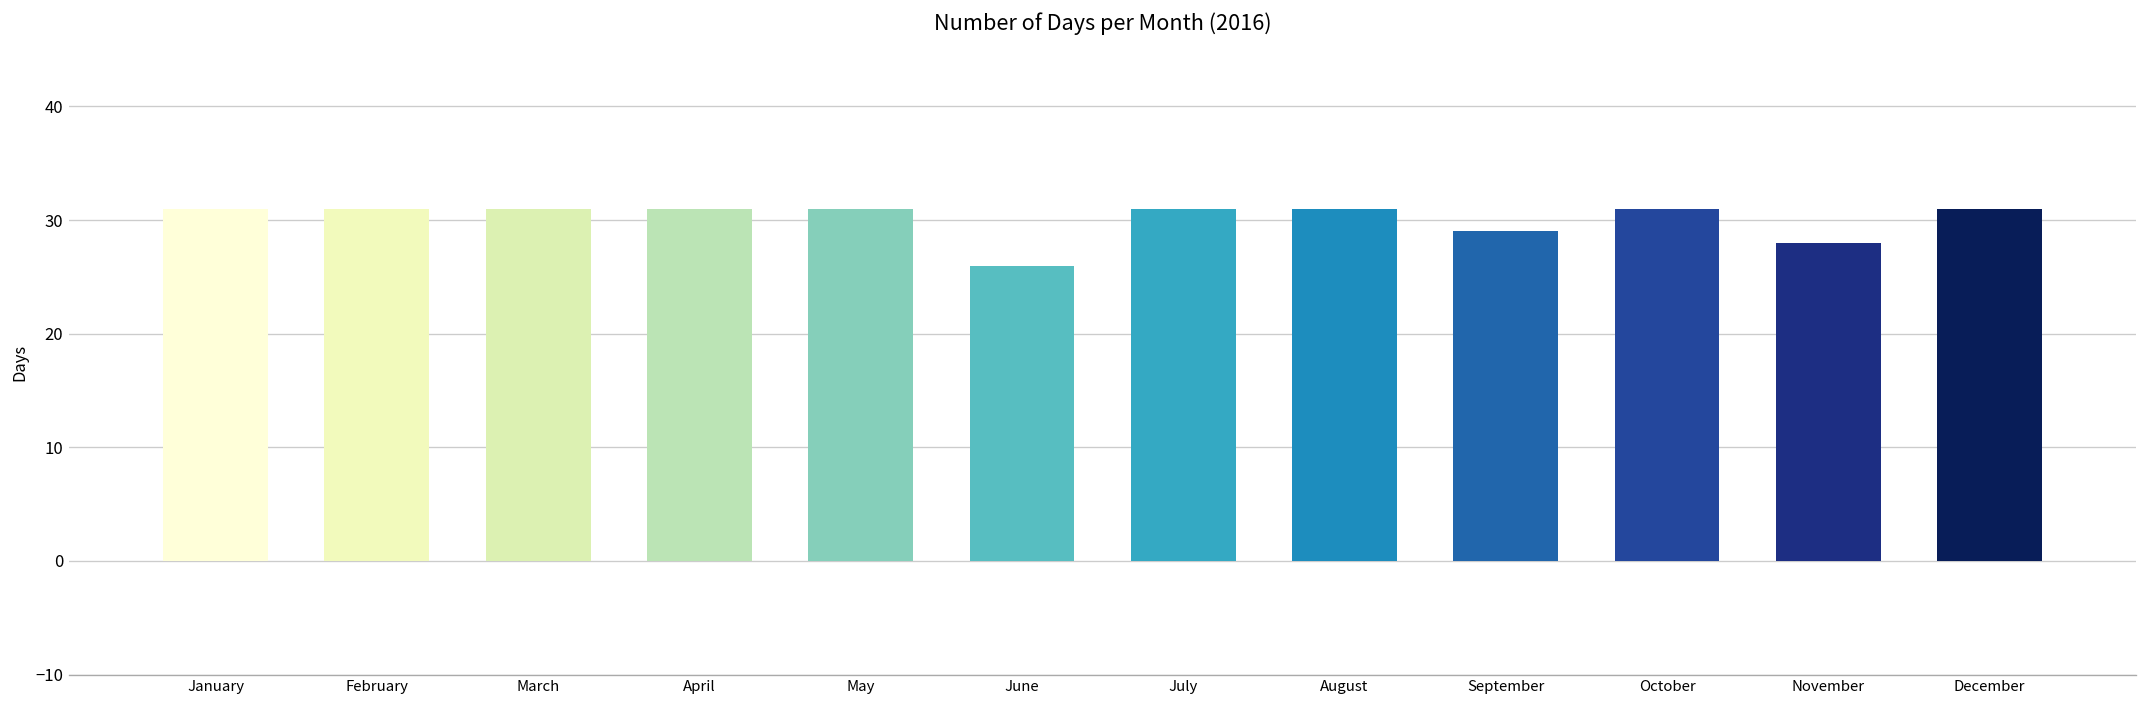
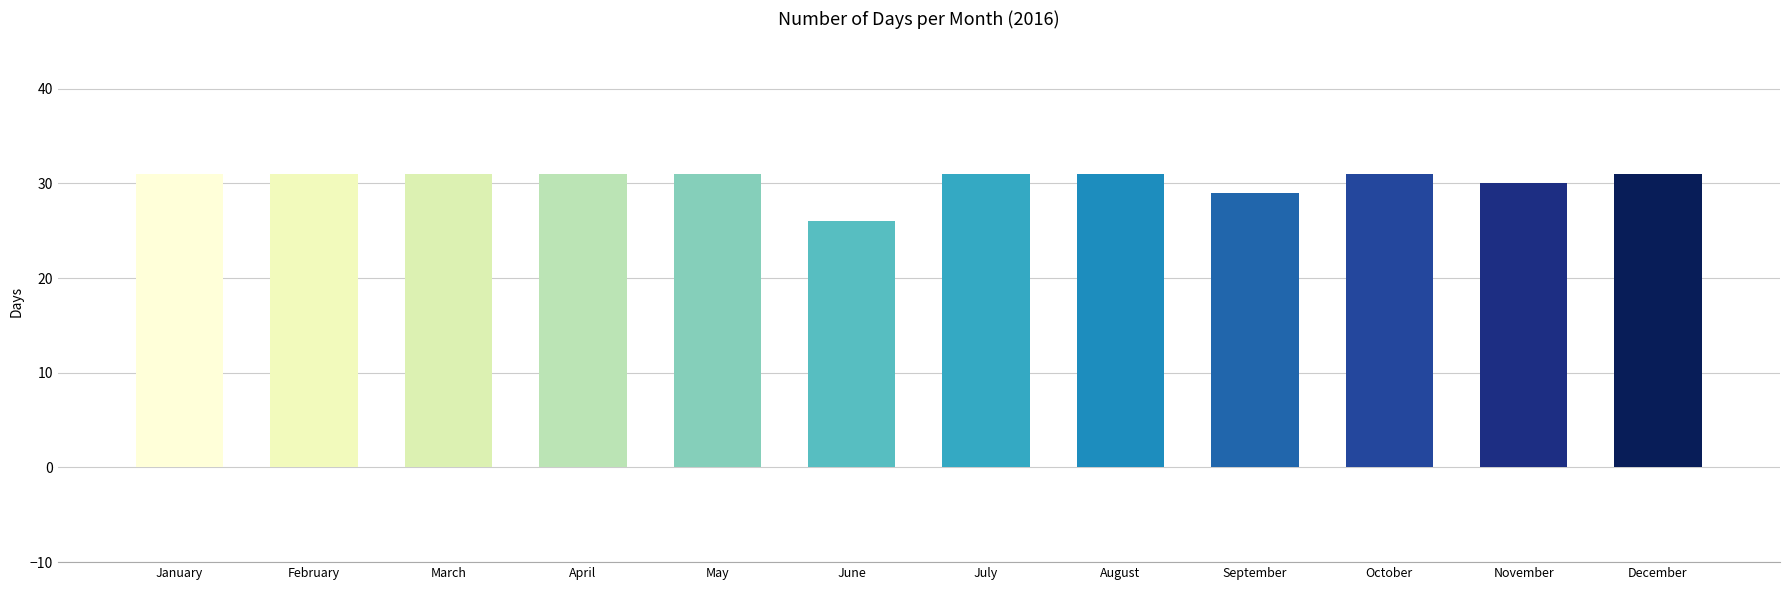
November: 28 -> 30
